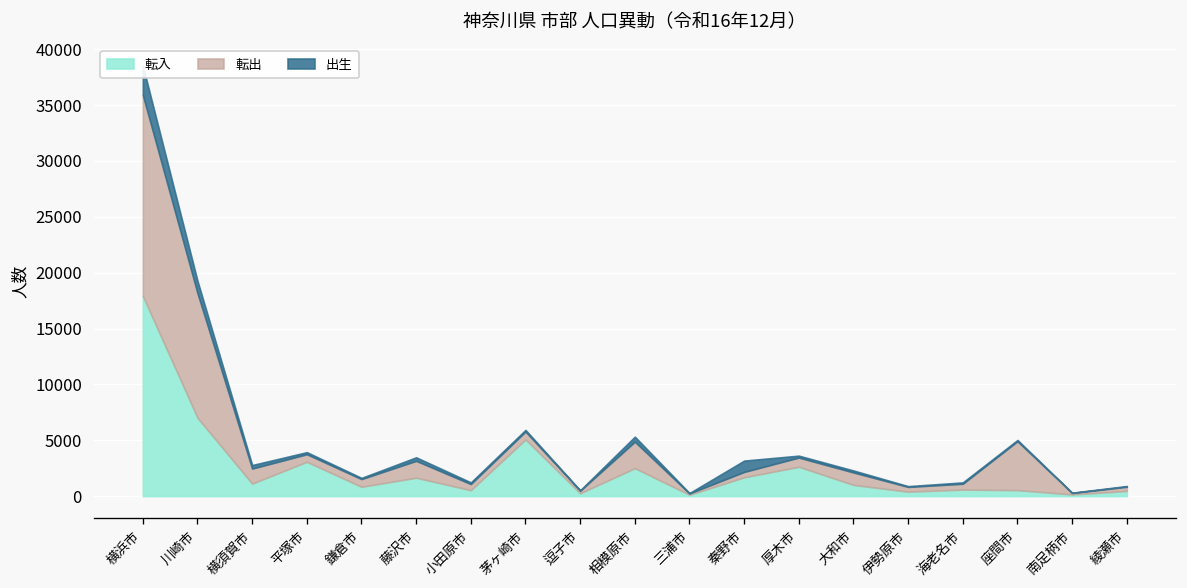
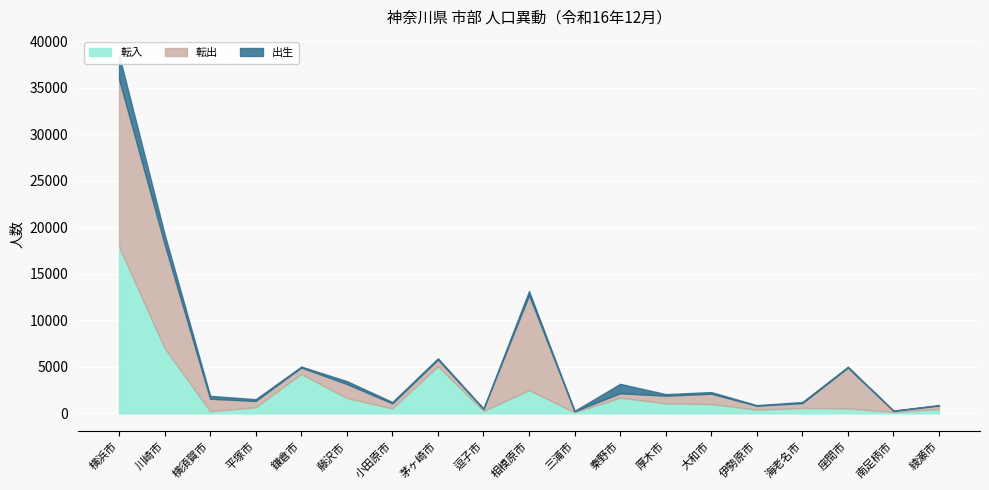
転入, 横須賀市: 1000 -> 0
転入, 平塚市: 3000 -> 1000
転入, 鎌倉市: 1000 -> 4000
転出, 相模原市: 2000 -> 10000
転入, 厚木市: 3000 -> 1000
